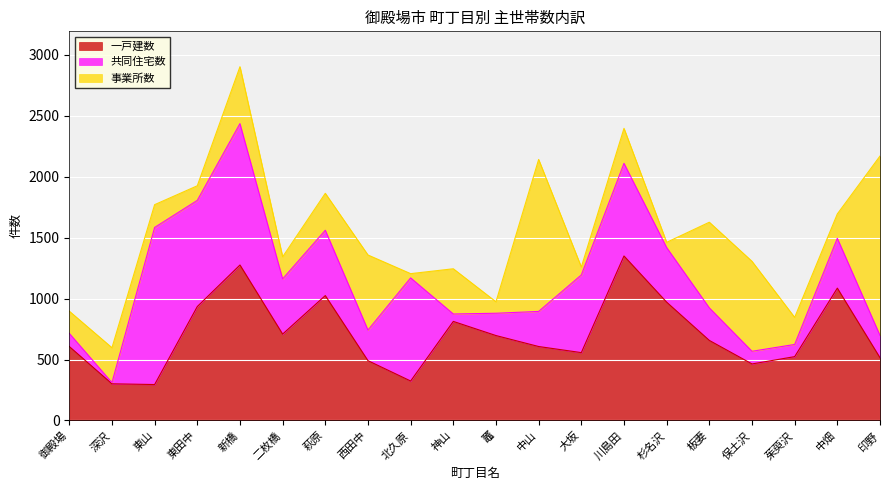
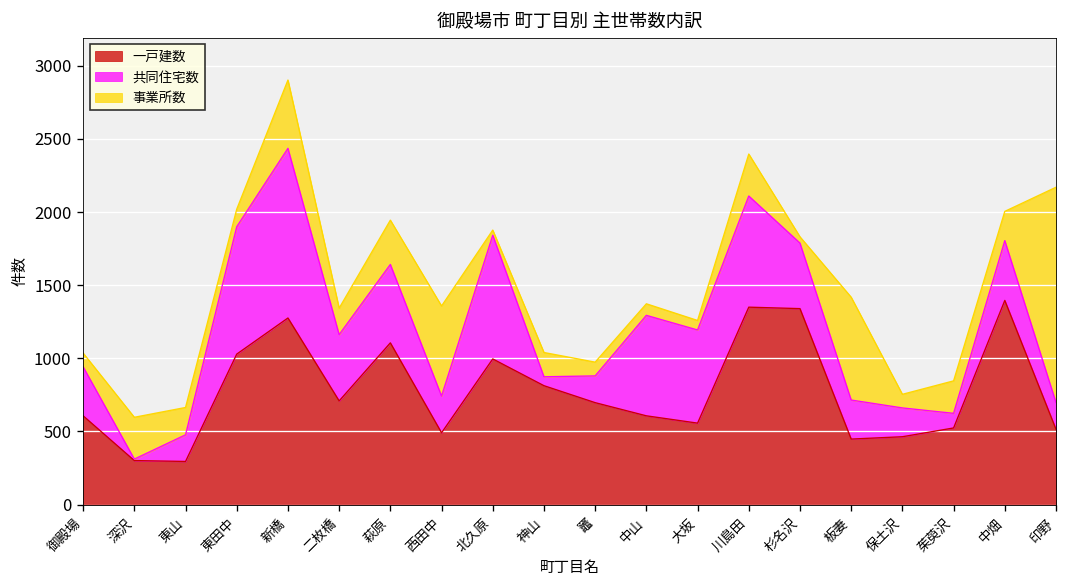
共同住宅数, 御殿場: 110 -> 340
事業所数, 御殿場: 180 -> 90
共同住宅数, 東山: 1290 -> 180
一戸建数, 東田中: 940 -> 1030
一戸建数, 萩原: 1030 -> 1110
一戸建数, 北久原: 320 -> 1000
事業所数, 神山: 370 -> 170
共同住宅数, 中山: 290 -> 690
事業所数, 中山: 1250 -> 80
一戸建数, 杉名沢: 970 -> 1340
一戸建数, 板妻: 660 -> 450
共同住宅数, 保土沢: 100 -> 200
事業所数, 保土沢: 740 -> 90
一戸建数, 中畑: 1090 -> 1400
